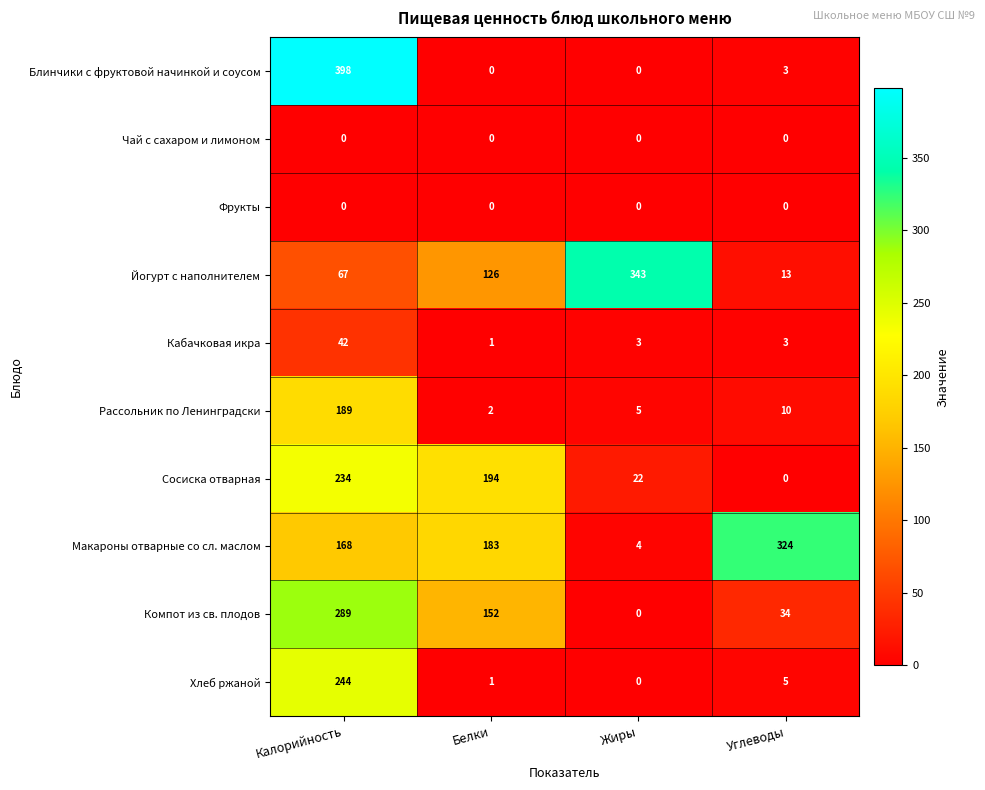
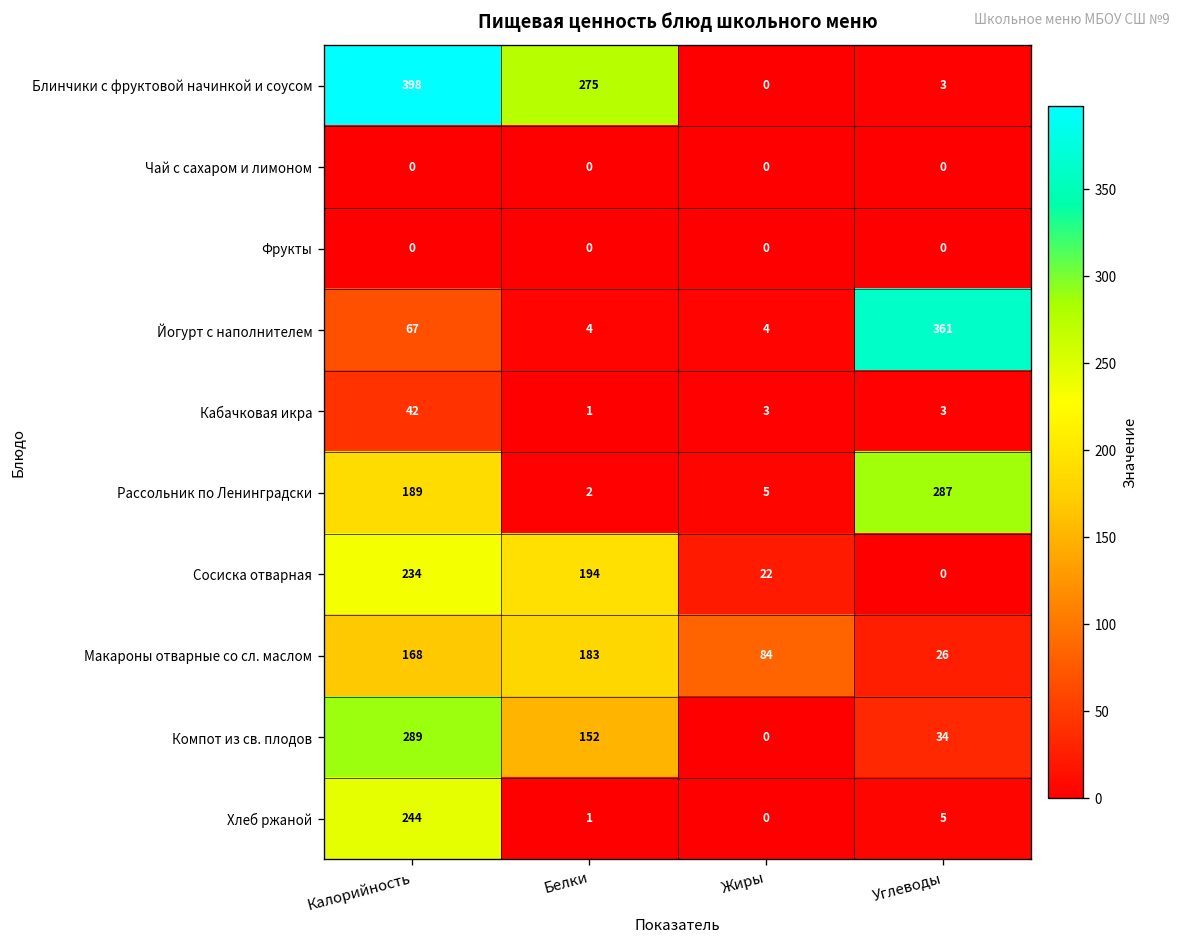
Блинчики с фруктовой начинкой и соусом, Белки: 0 -> 275
Йогурт с наполнителем, Белки: 126 -> 4
Йогурт с наполнителем, Жиры: 343 -> 4
Йогурт с наполнителем, Углеводы: 13 -> 361
Рассольник по Ленинградски, Углеводы: 10 -> 287
Макароны отварные со сл. маслом, Жиры: 4 -> 84
Макароны отварные со сл. маслом, Углеводы: 324 -> 26
